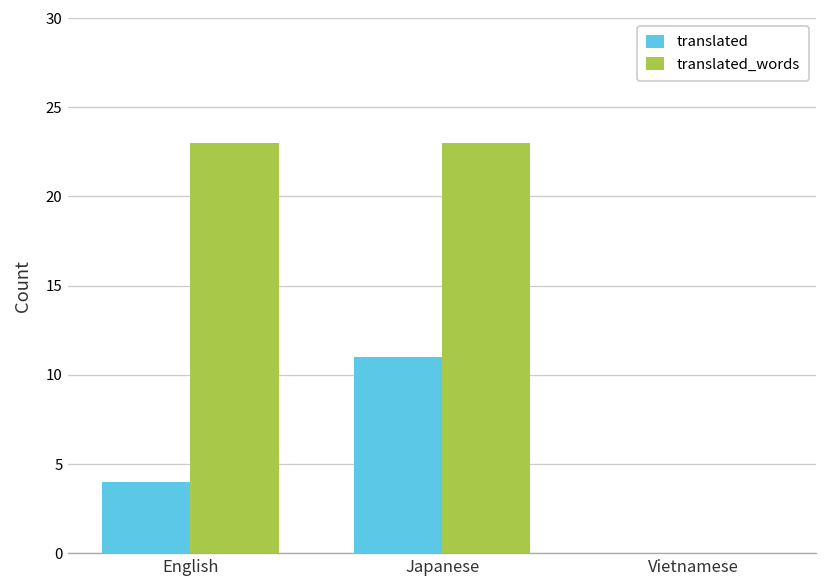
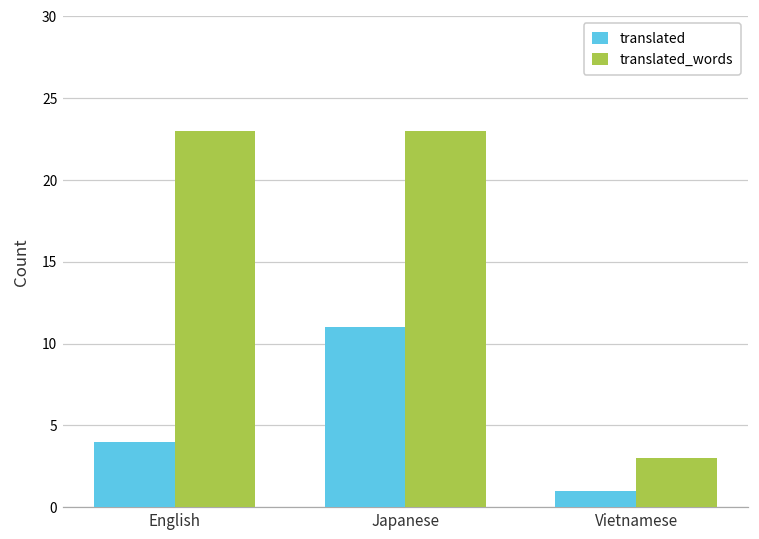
translated, Vietnamese: 0 -> 1
translated_words, Vietnamese: 0 -> 3
